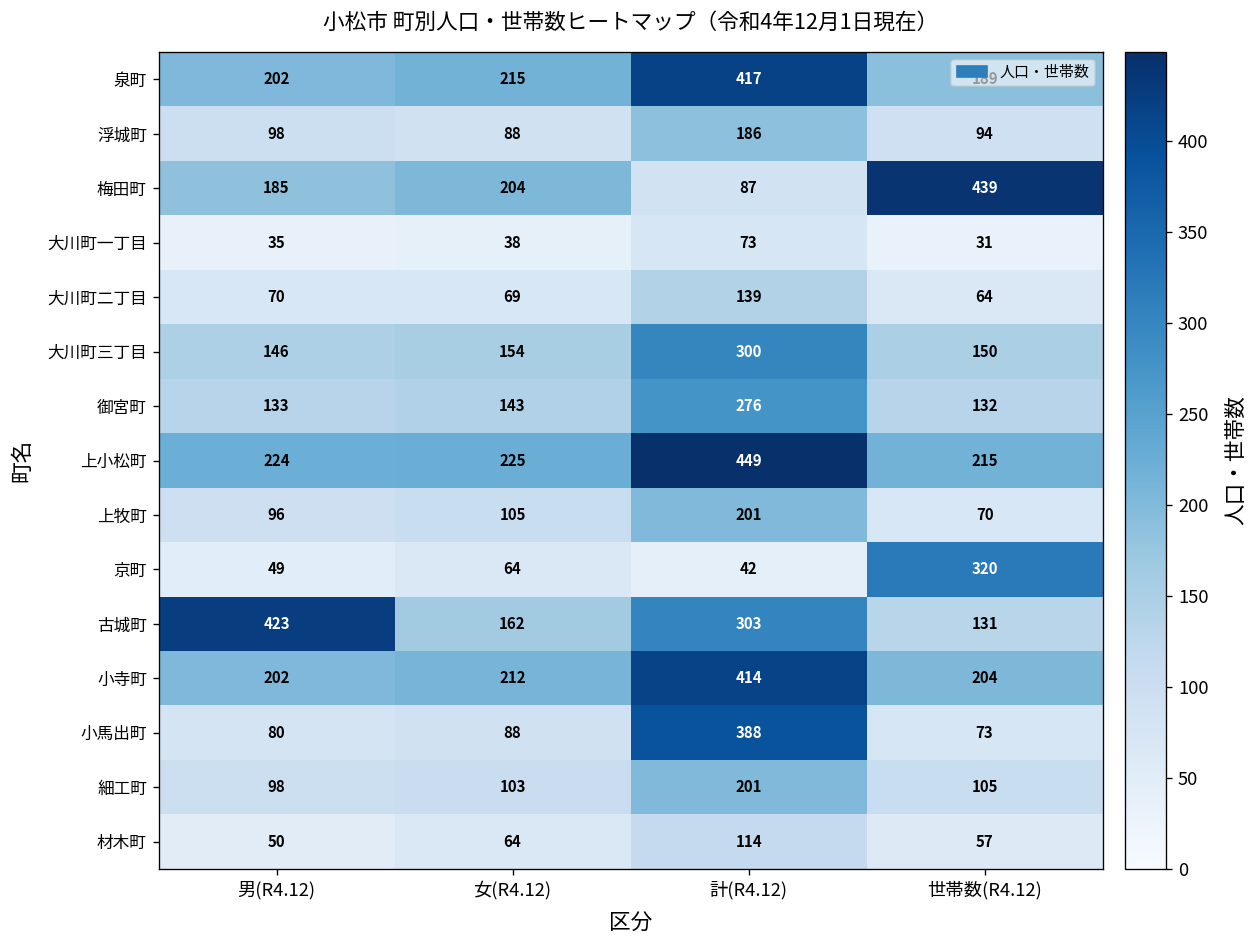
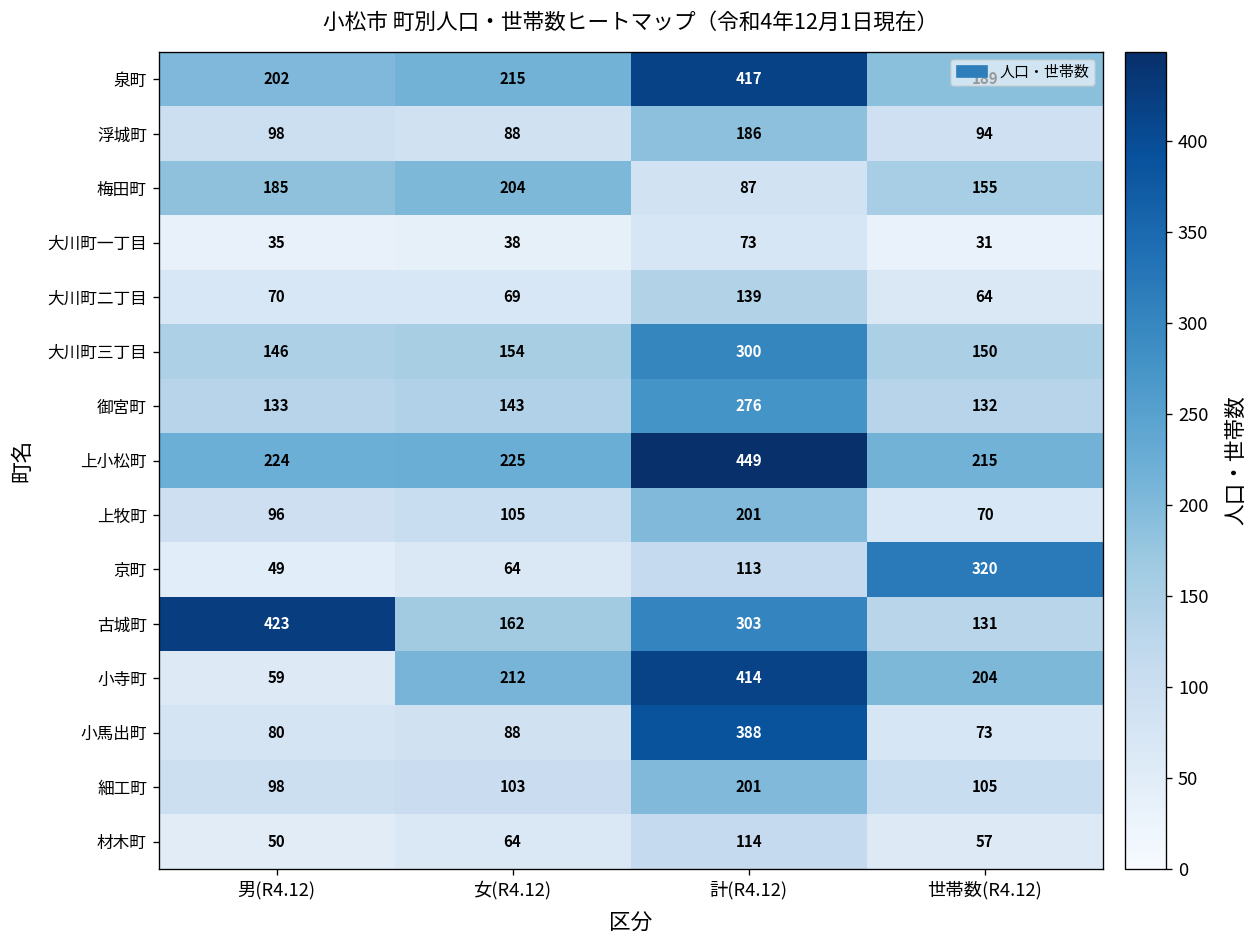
梅田町, 世帯数(R4.12): 439 -> 155
京町, 計(R4.12): 42 -> 113
小寺町, 男(R4.12): 202 -> 59
